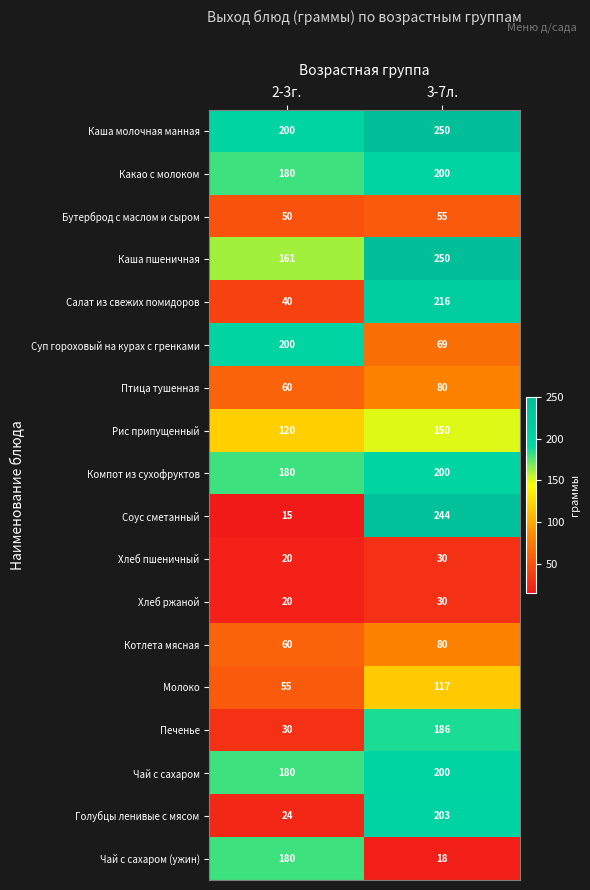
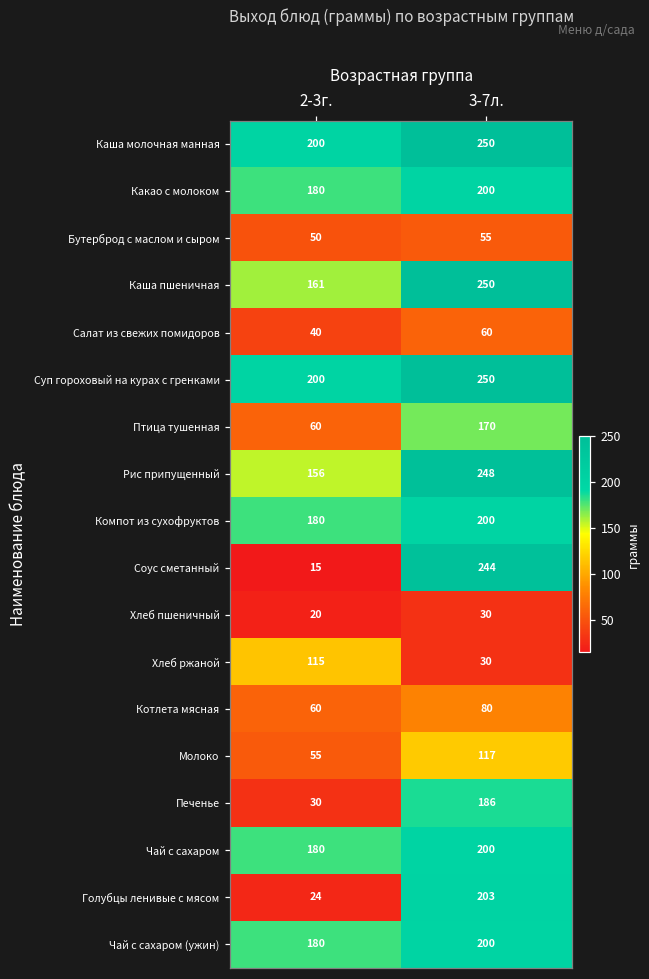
Салат из свежих помидоров, 3-7л.: 216 -> 60
Суп гороховый на курах с гренками, 3-7л.: 69 -> 250
Птица тушенная, 3-7л.: 80 -> 170
Рис припущенный, 2-3г.: 120 -> 156
Рис припущенный, 3-7л.: 150 -> 248
Хлеб ржаной, 2-3г.: 20 -> 115
Чай с сахаром (ужин), 3-7л.: 18 -> 200
